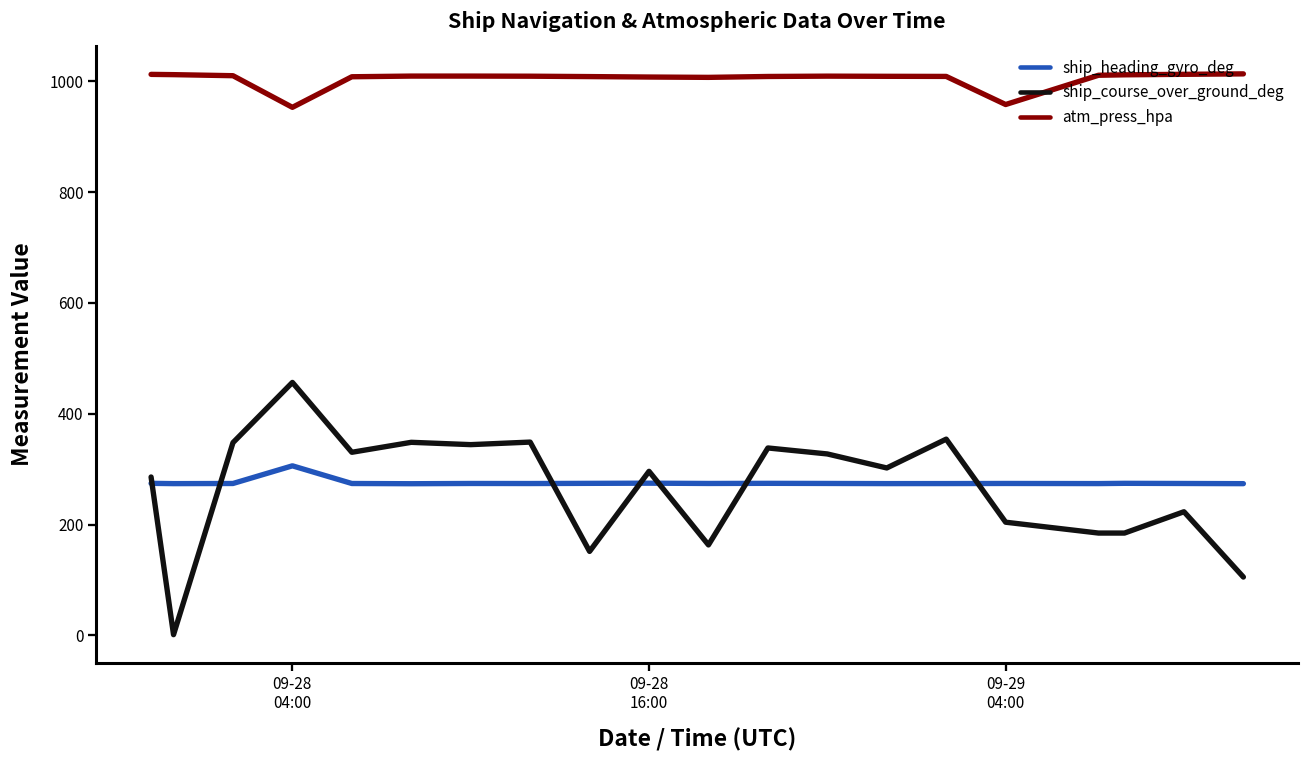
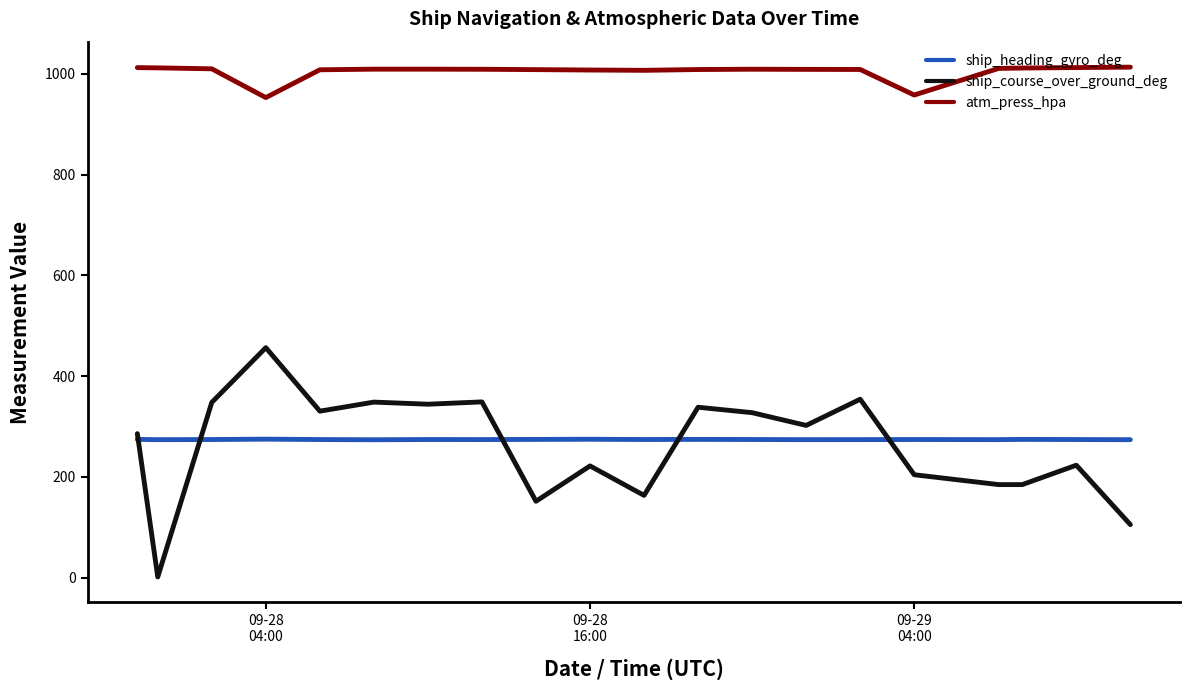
ship_heading_gyro_deg, 09-28 04:00: 310 -> 270
ship_course_over_ground_deg, 09-28 16:00: 300 -> 220
